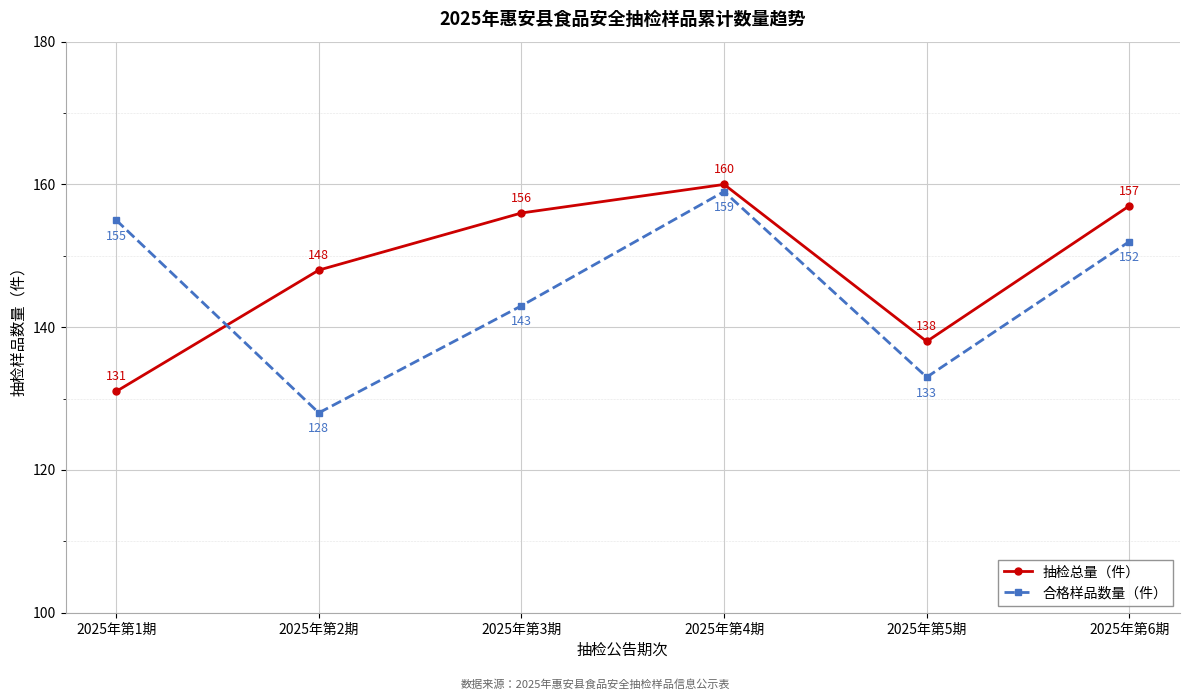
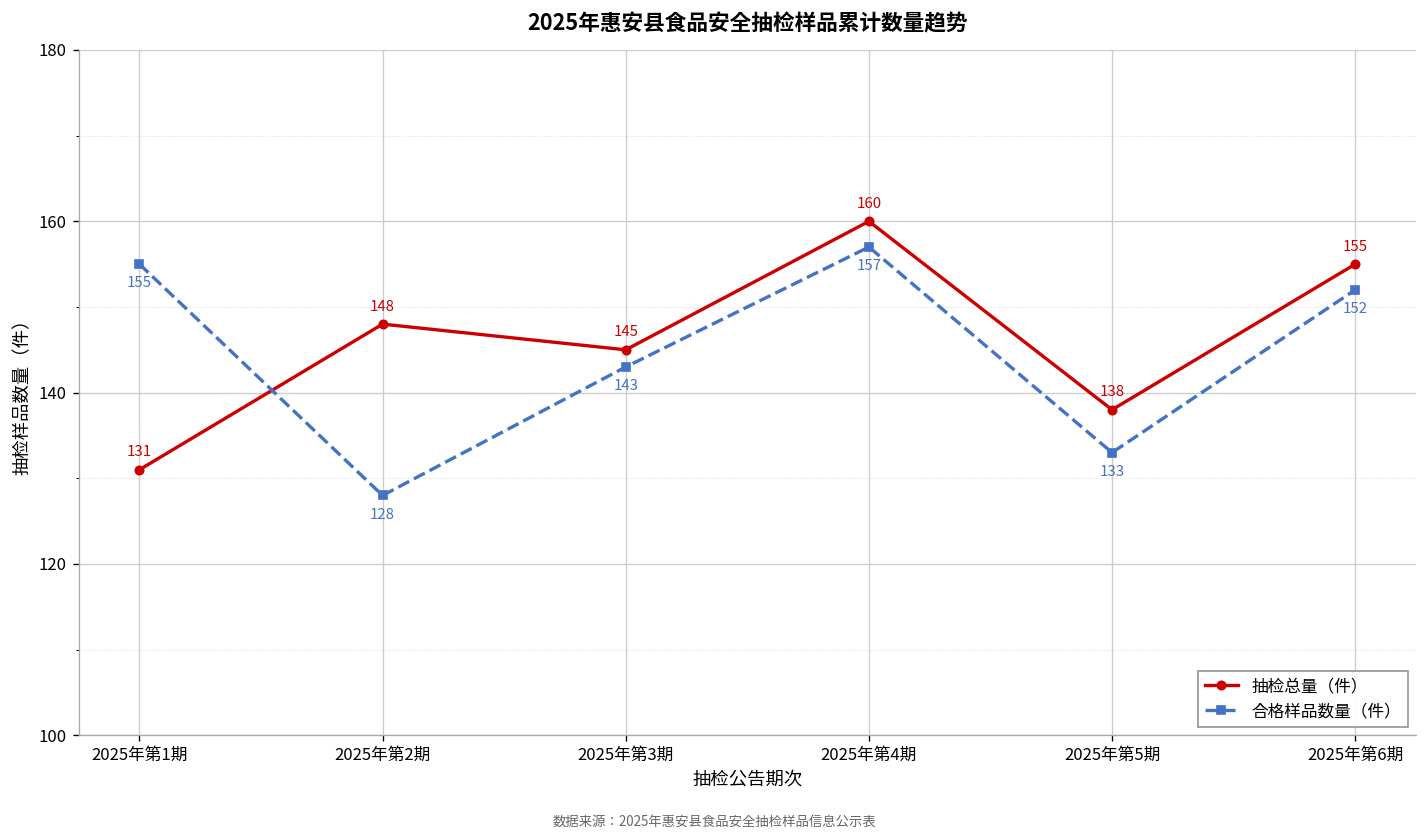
抽检总量（件）, 2025年第3期: 156 -> 145
合格样品数量（件）, 2025年第4期: 159 -> 157
抽检总量（件）, 2025年第6期: 157 -> 155
